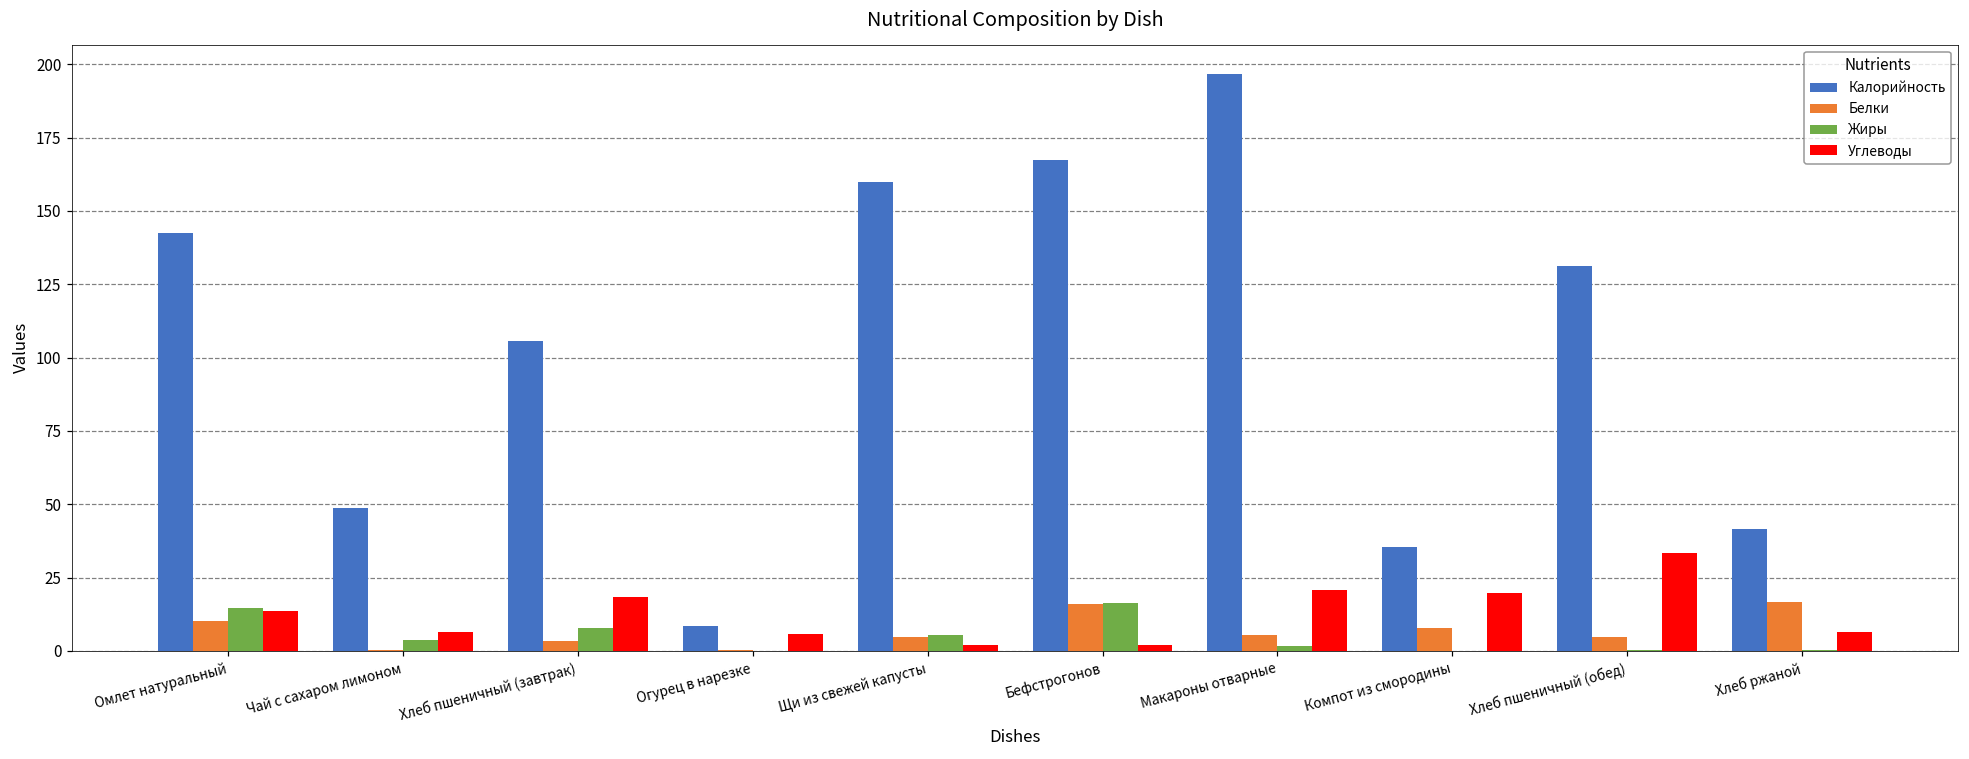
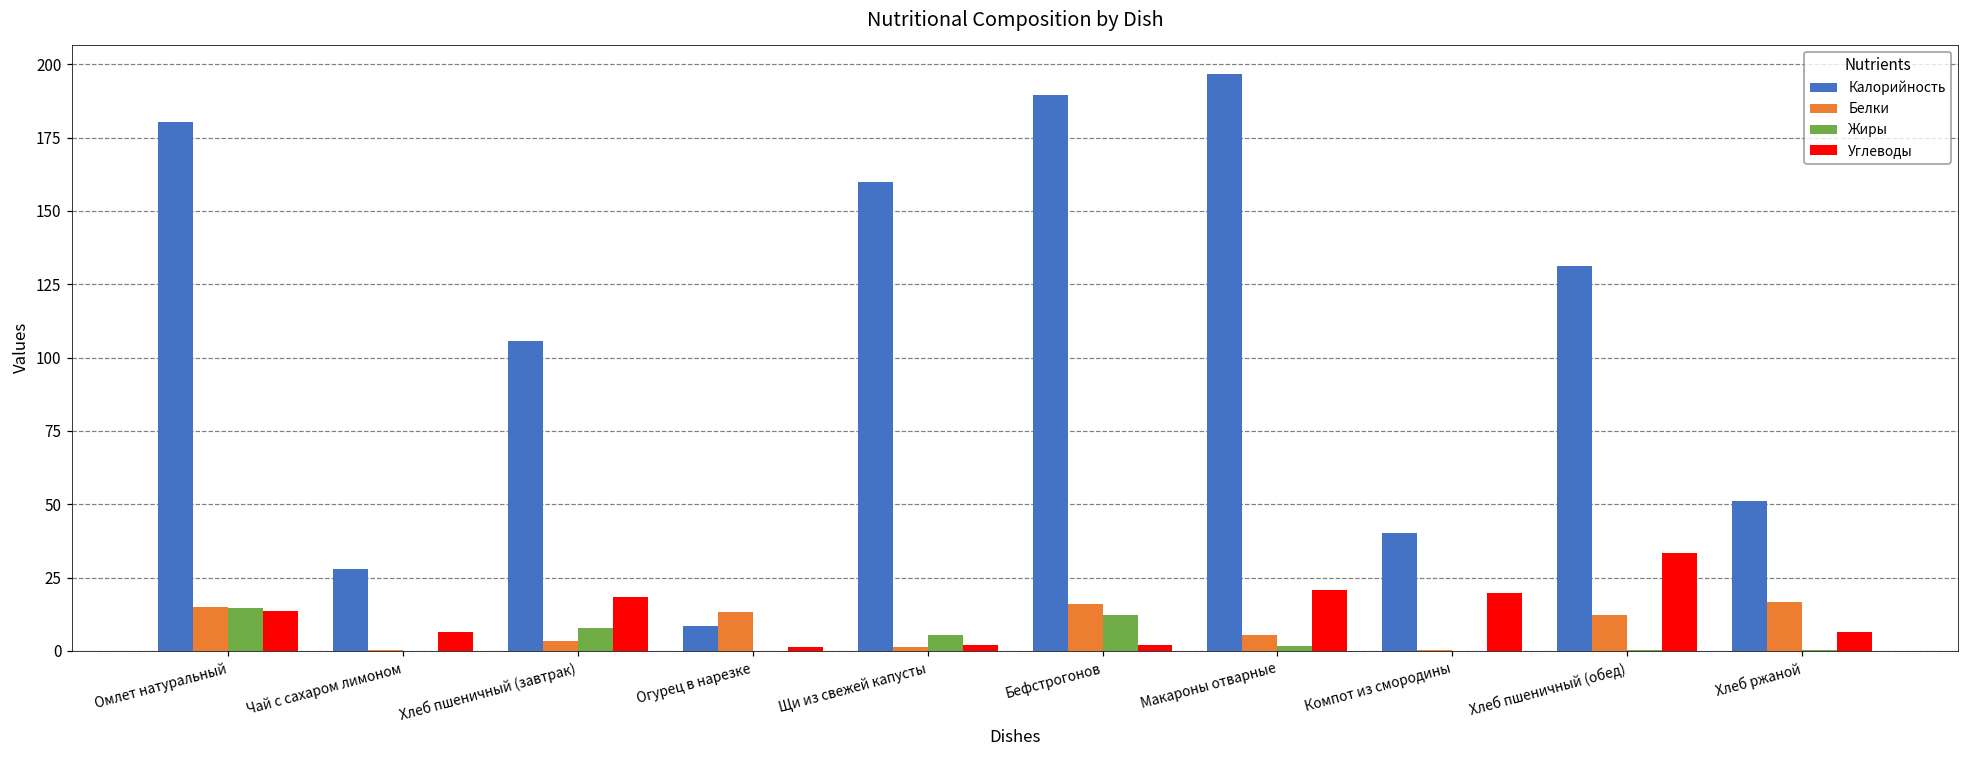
Калорийность, Омлет натуральный: 143 -> 180
Белки, Омлет натуральный: 10 -> 15
Калорийность, Чай с сахаром лимоном: 49 -> 28
Жиры, Чай с сахаром лимоном: 4 -> 0
Белки, Огурец в нарезке: 1 -> 13
Углеводы, Огурец в нарезке: 6 -> 2
Белки, Щи из свежей капусты: 5 -> 2
Калорийность, Бефстрогонов: 167 -> 189
Жиры, Бефстрогонов: 16 -> 12
Калорийность, Компот из смородины: 36 -> 40
Белки, Компот из смородины: 8 -> 0
Белки, Хлеб пшеничный (обед): 5 -> 12
Калорийность, Хлеб ржаной: 42 -> 51
